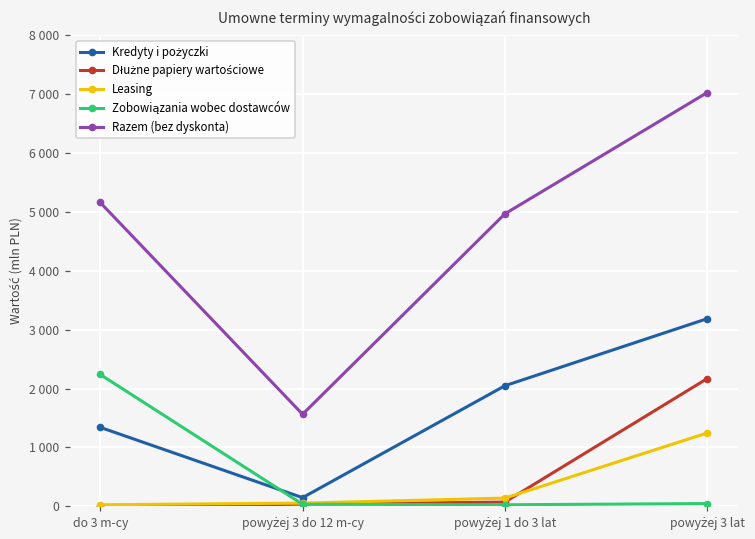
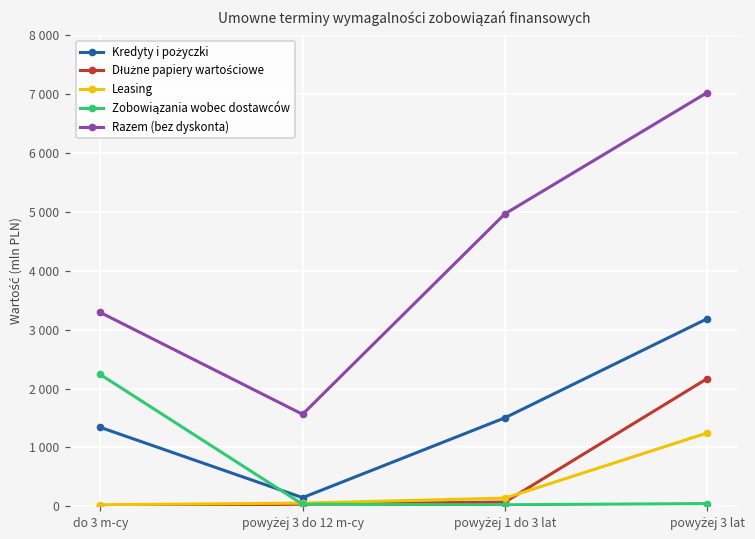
Razem (bez dyskonta), do 3 m-cy: 5200 -> 3300
Kredyty i pożyczki, powyżej 1 do 3 lat: 2000 -> 1500
